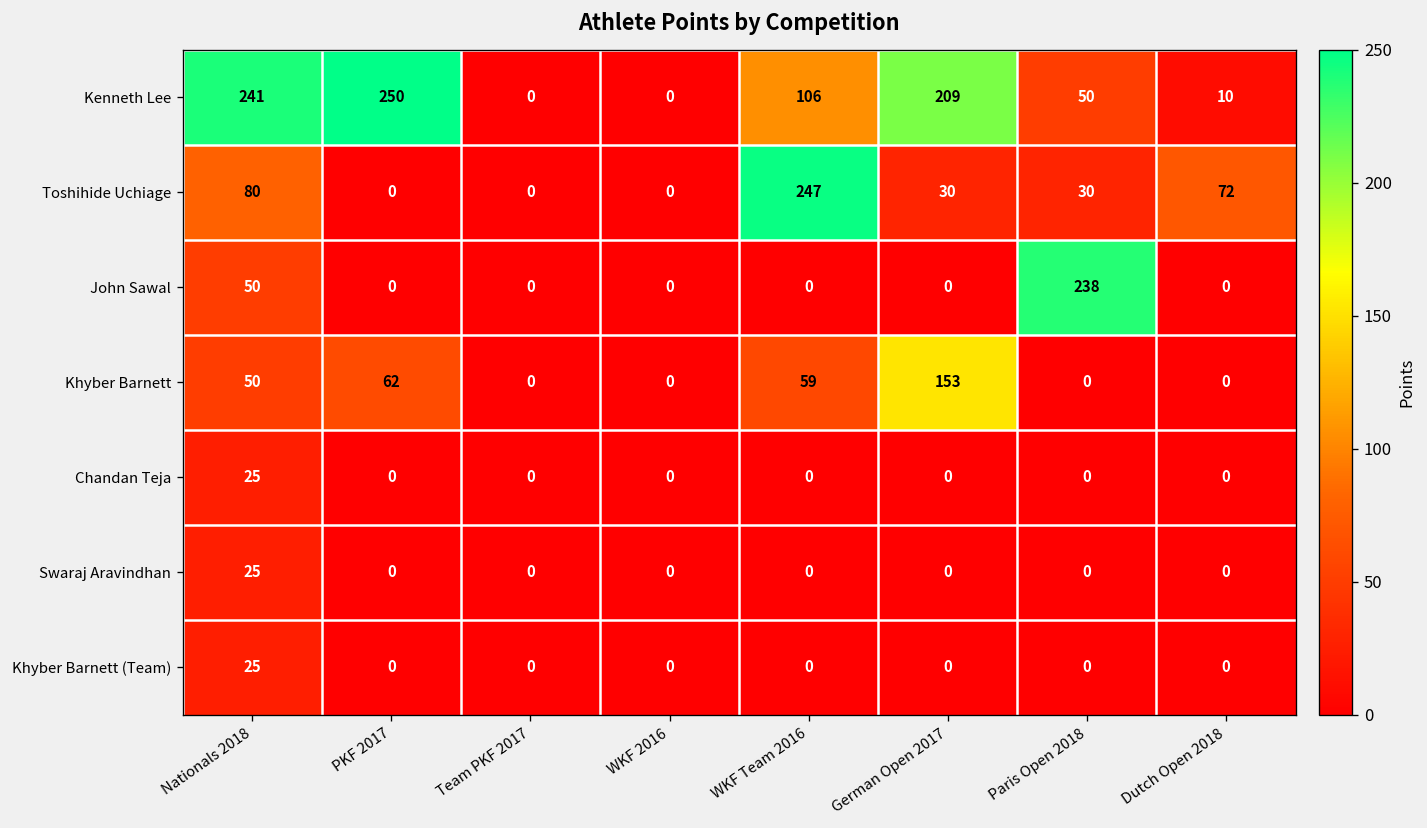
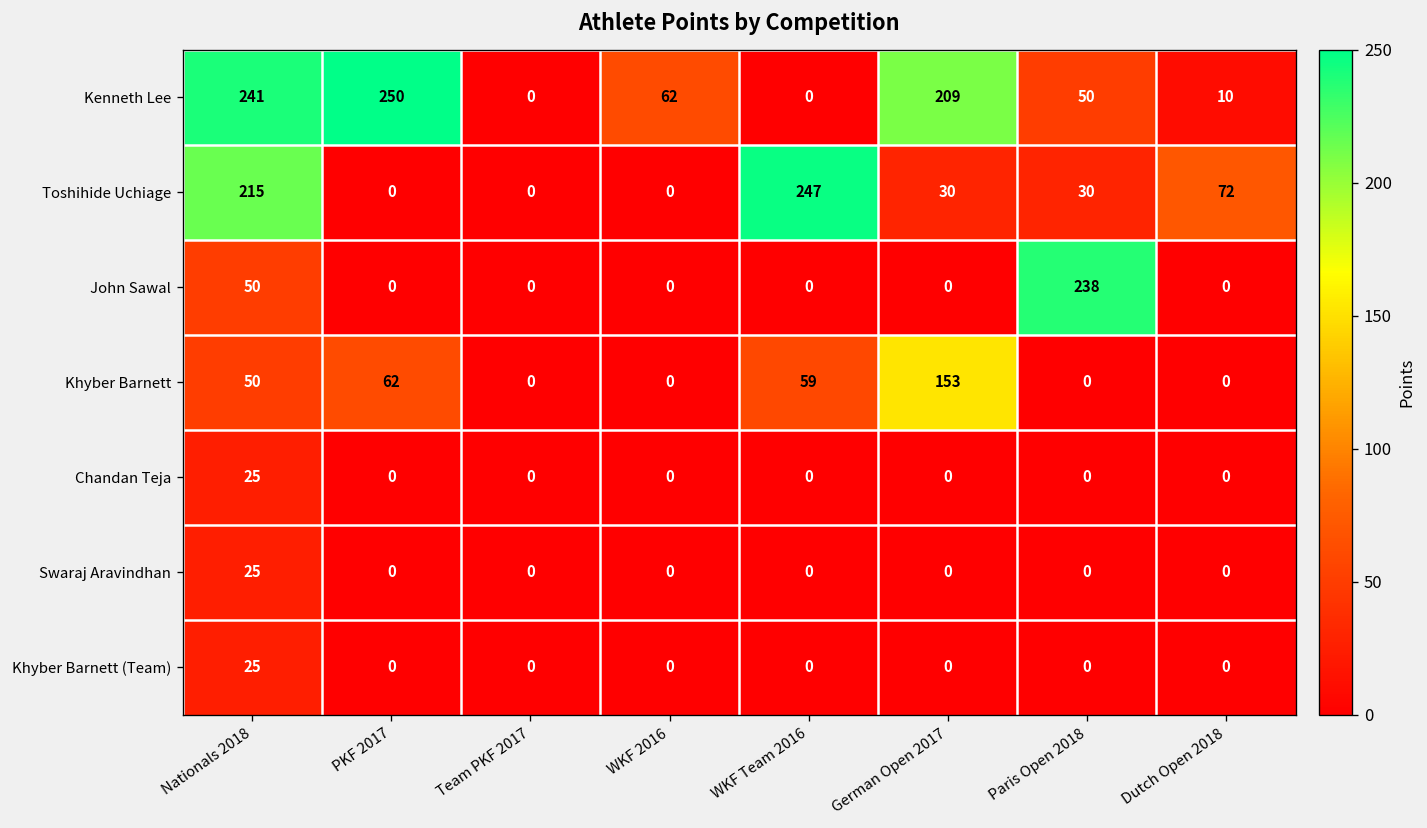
Kenneth Lee, WKF 2016: 0 -> 62
Kenneth Lee, WKF Team 2016: 106 -> 0
Toshihide Uchiage, Nationals 2018: 80 -> 215
